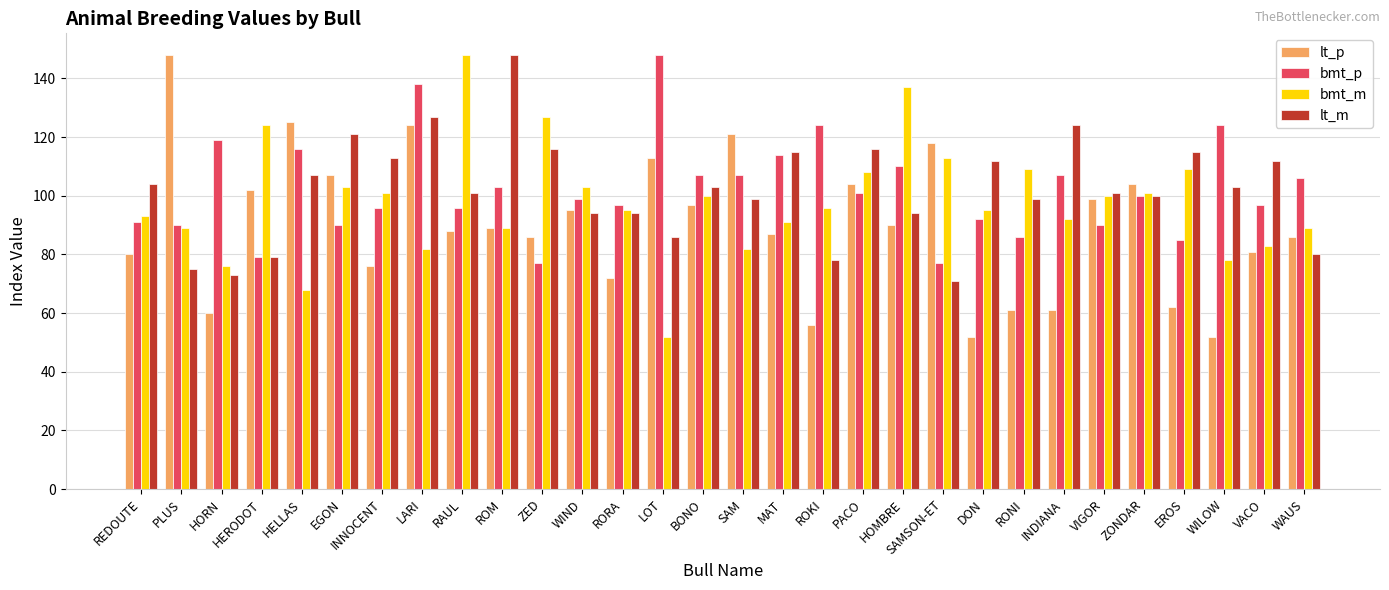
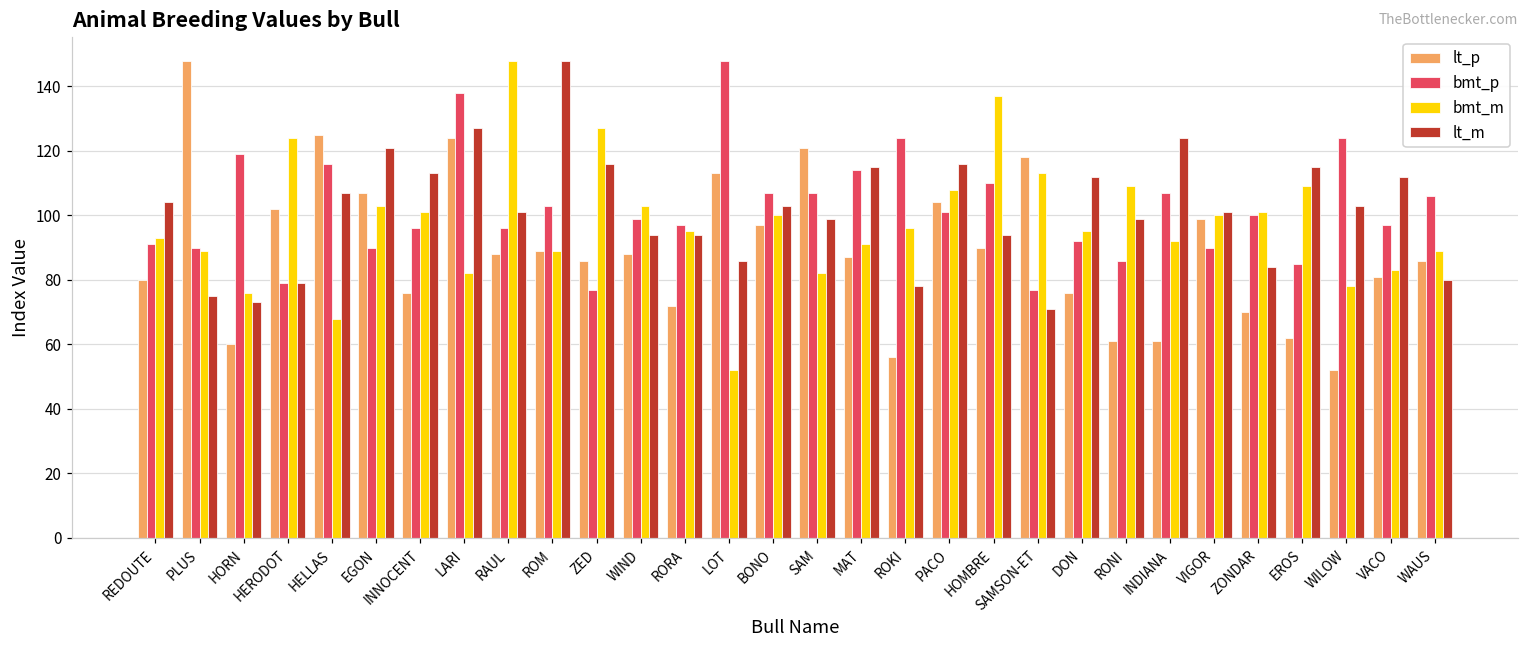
lt_p, WIND: 95 -> 88
lt_p, DON: 52 -> 76
lt_p, ZONDAR: 104 -> 70
lt_m, ZONDAR: 100 -> 84
